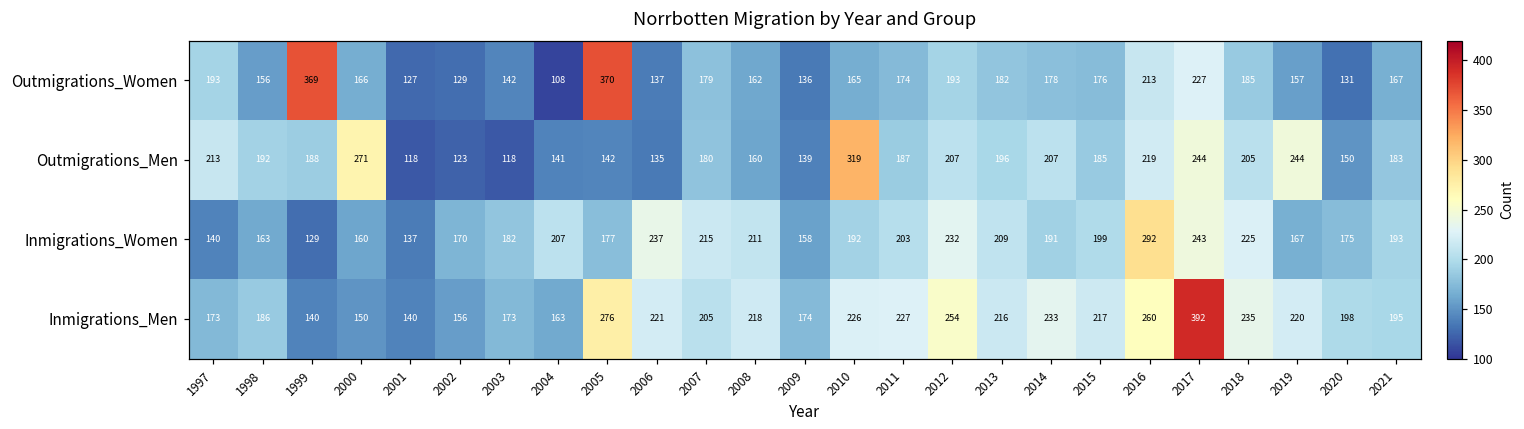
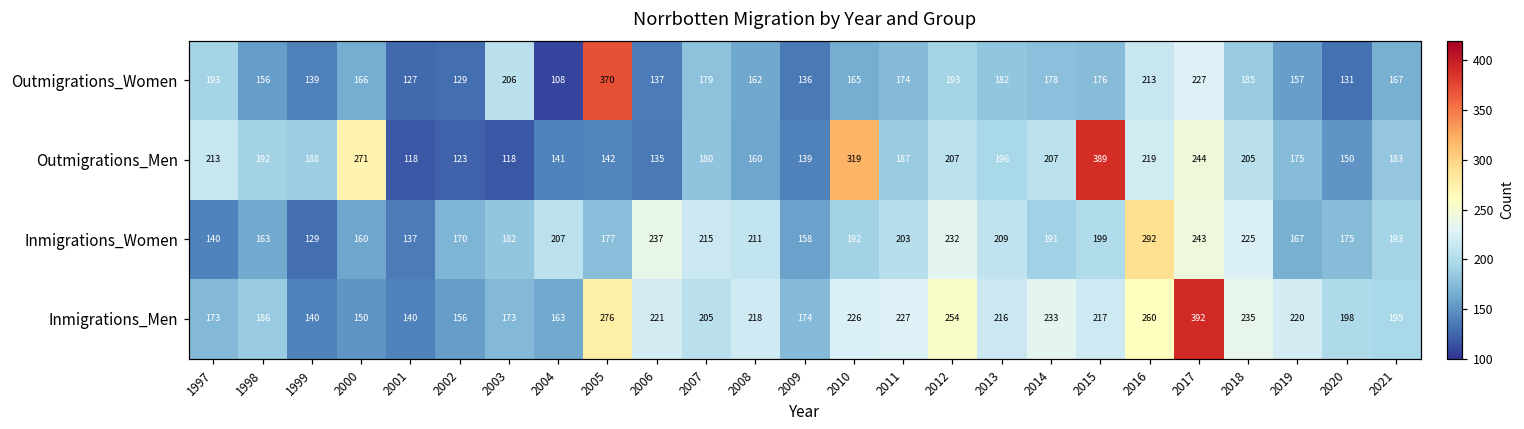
Outmigrations_Women, 1999: 369 -> 139
Outmigrations_Women, 2003: 142 -> 206
Outmigrations_Men, 2015: 185 -> 389
Outmigrations_Men, 2019: 244 -> 175
